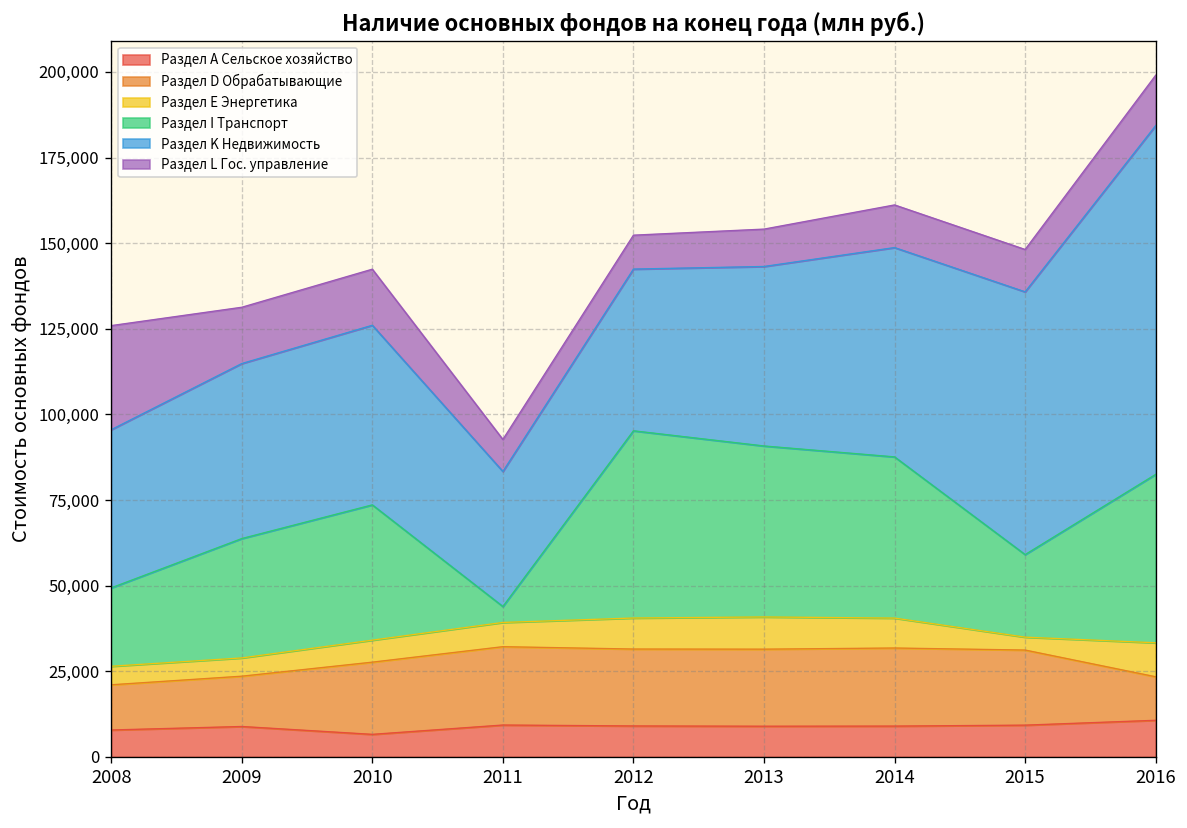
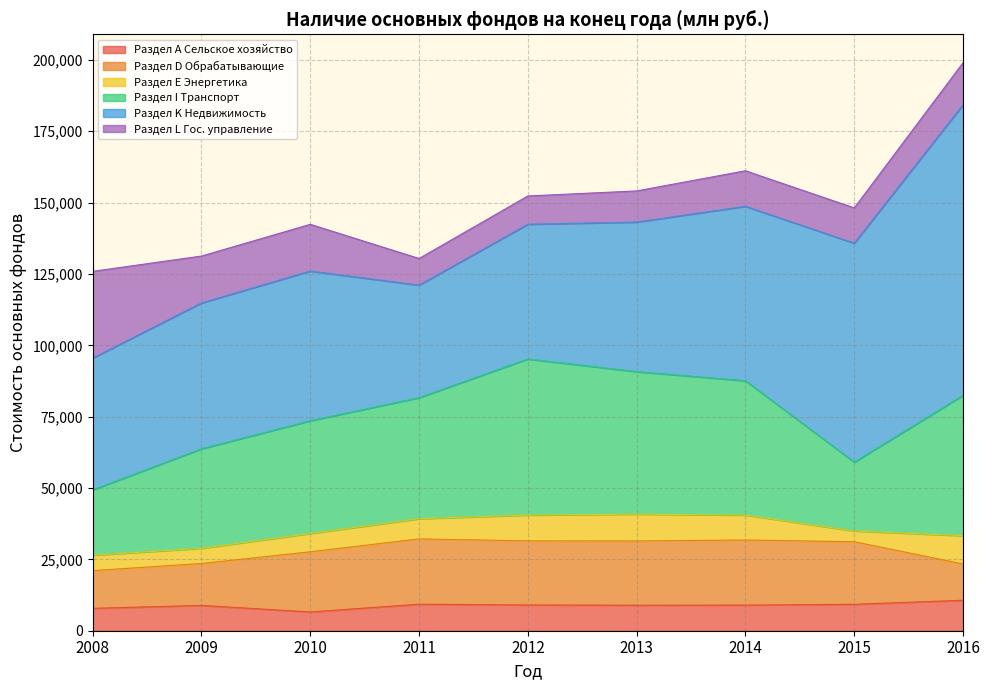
Раздел I Транспорт, 2011: 5,000 -> 42,000
